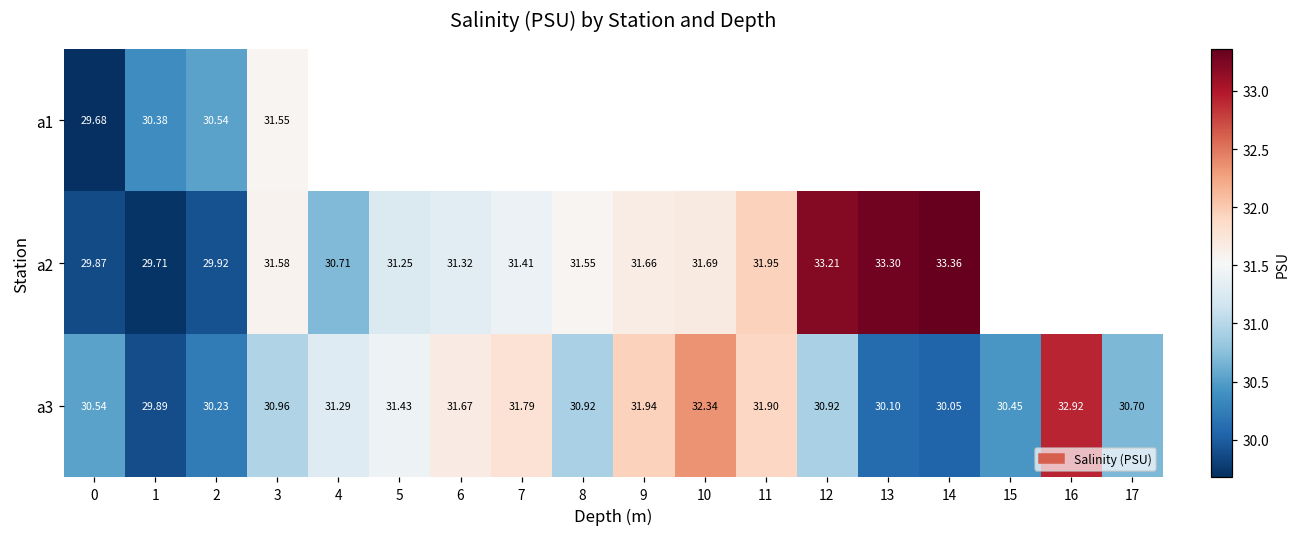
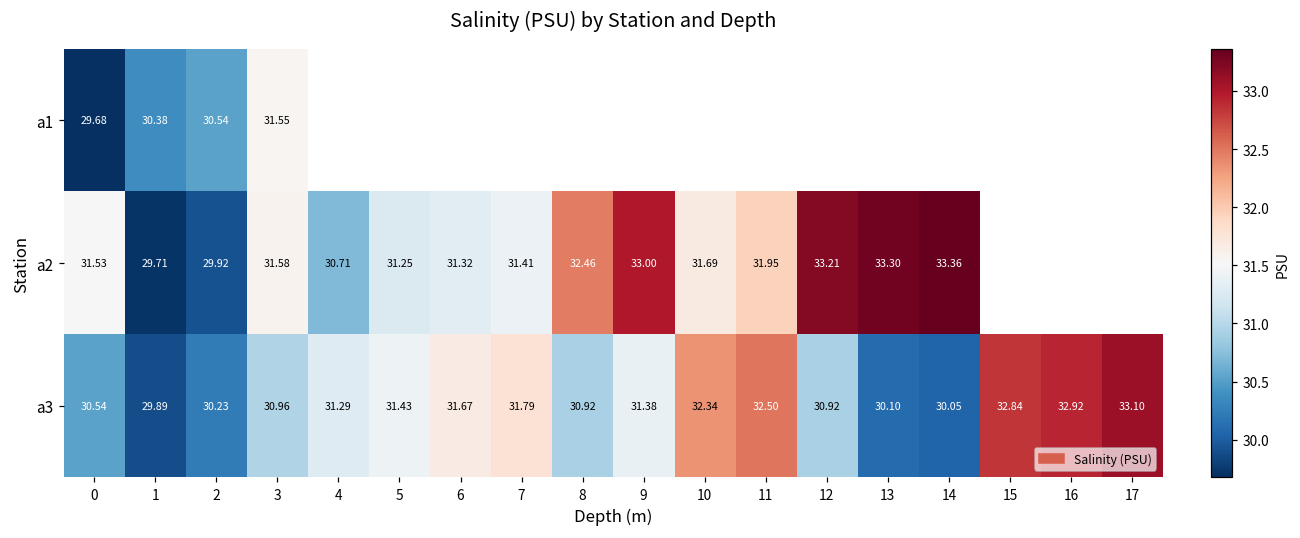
a2, 0: 29.87 -> 31.53
a2, 8: 31.55 -> 32.46
a2, 9: 31.66 -> 33.00
a3, 9: 31.94 -> 31.38
a3, 11: 31.90 -> 32.50
a3, 15: 30.45 -> 32.84
a3, 17: 30.70 -> 33.10
